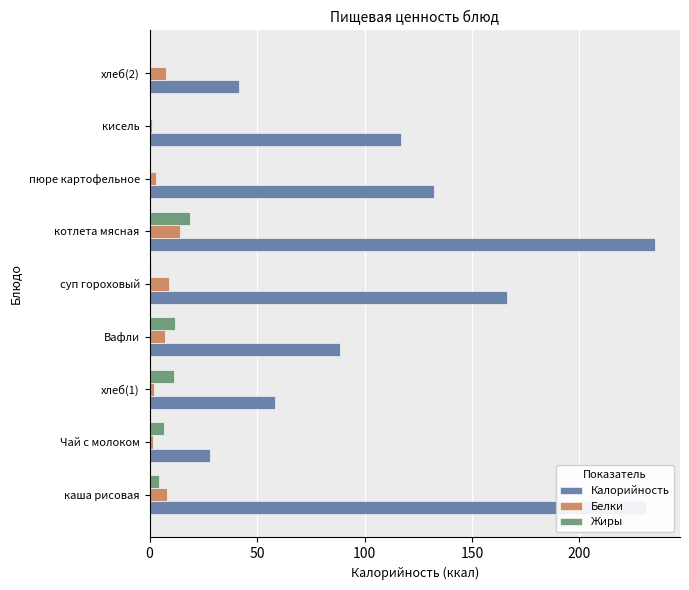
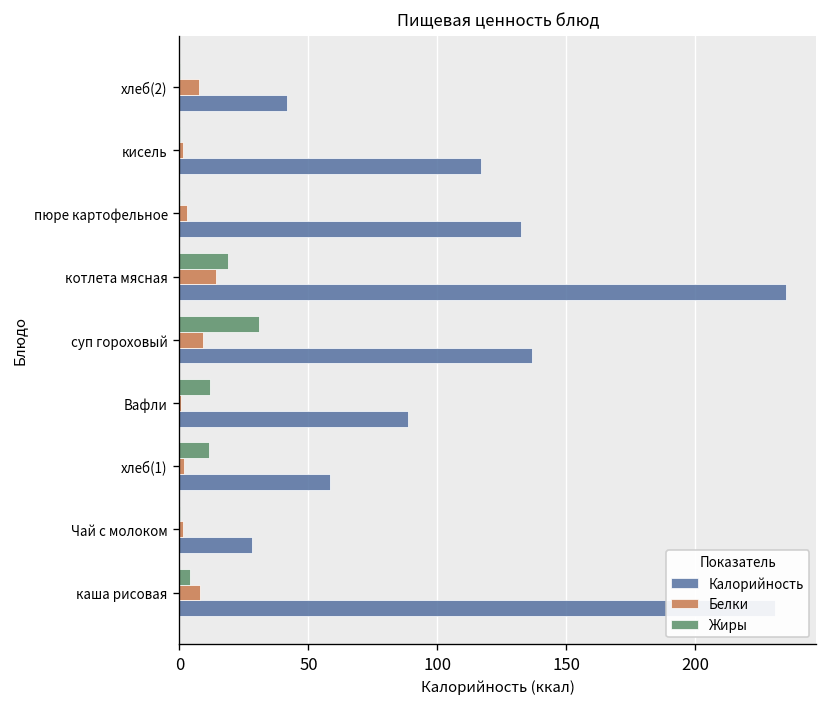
Жиры, суп гороховый: 1 -> 31
Калорийность, суп гороховый: 166 -> 137
Белки, Вафли: 7 -> 1
Жиры, Чай с молоком: 7 -> 0
